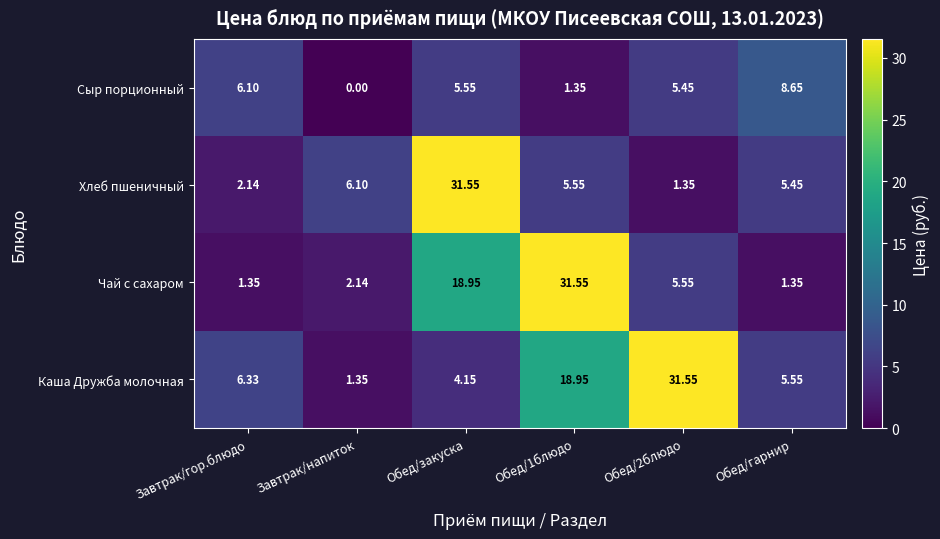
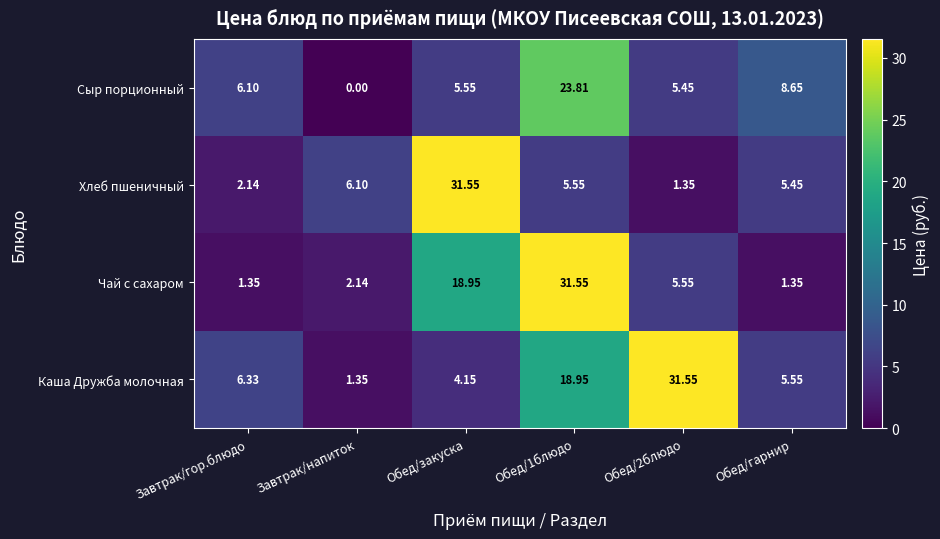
Сыр порционный, Обед/1блюдо: 1.35 -> 23.81
